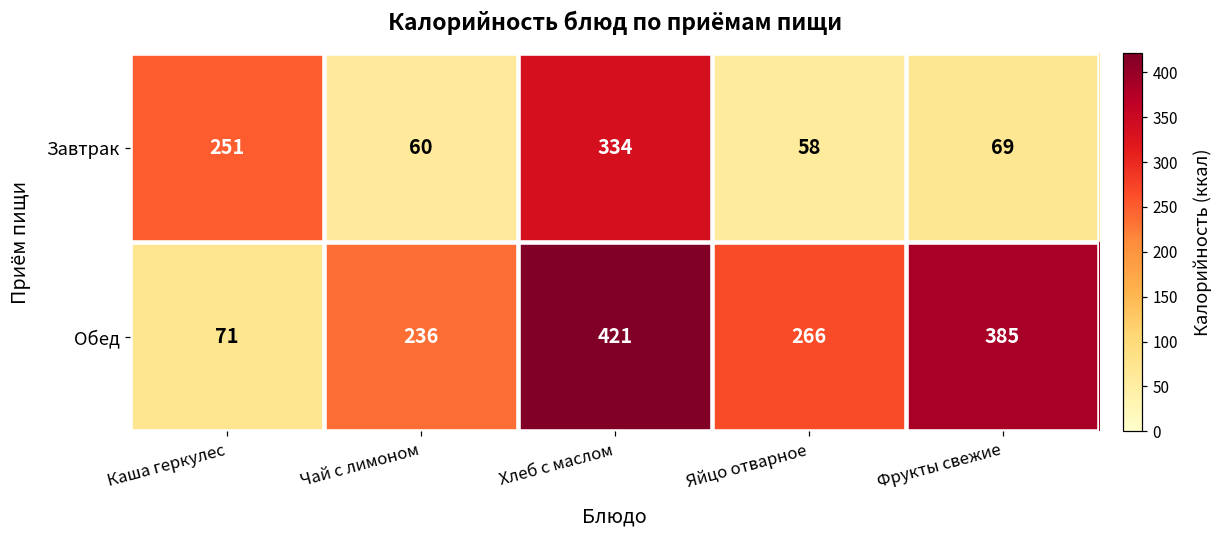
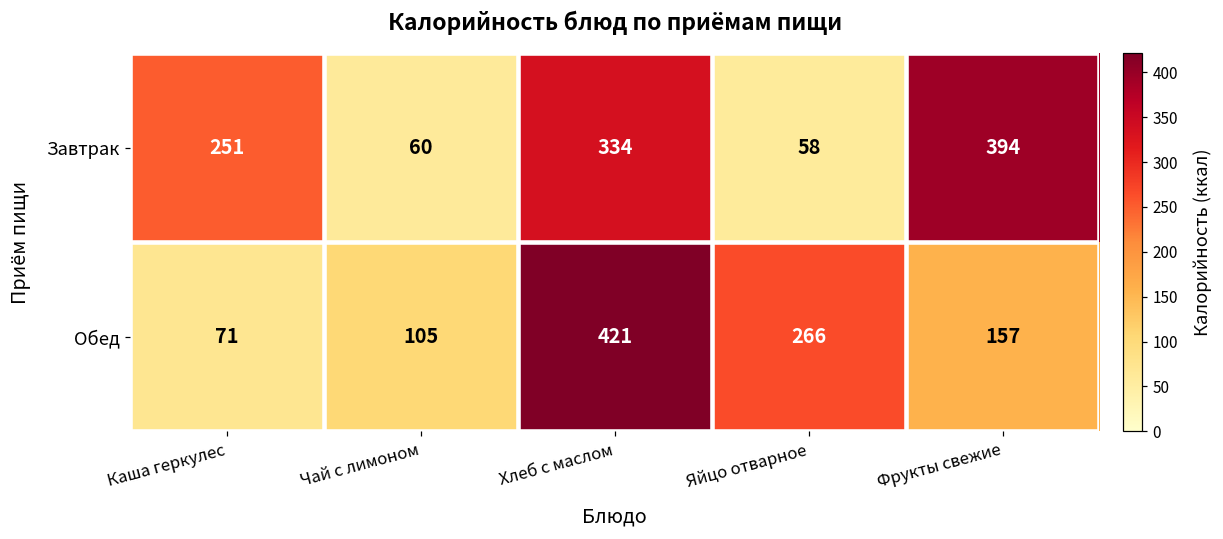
Завтрак, Фрукты свежие: 69 -> 394
Обед, Чай с лимоном: 236 -> 105
Обед, Фрукты свежие: 385 -> 157
